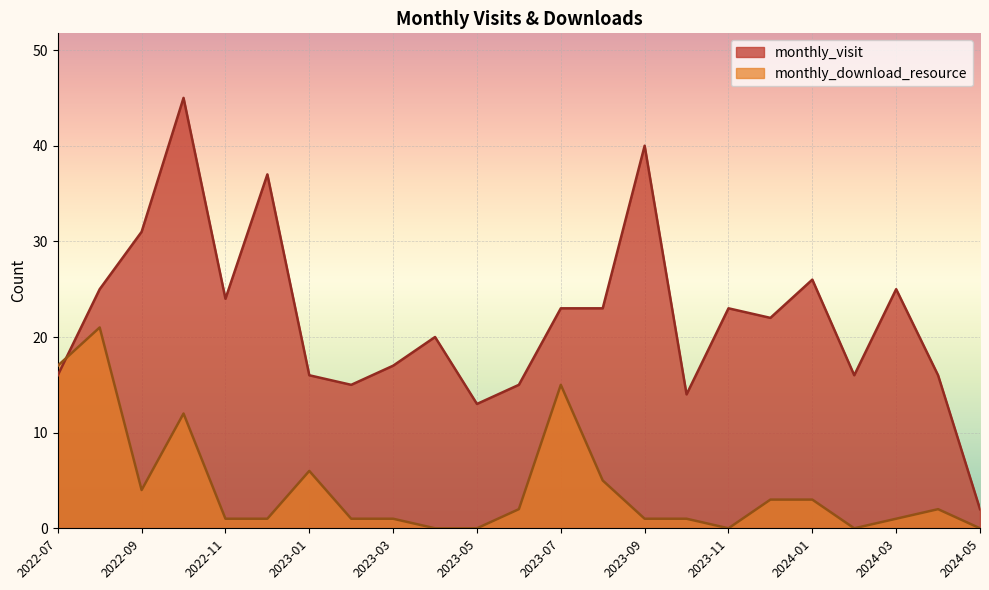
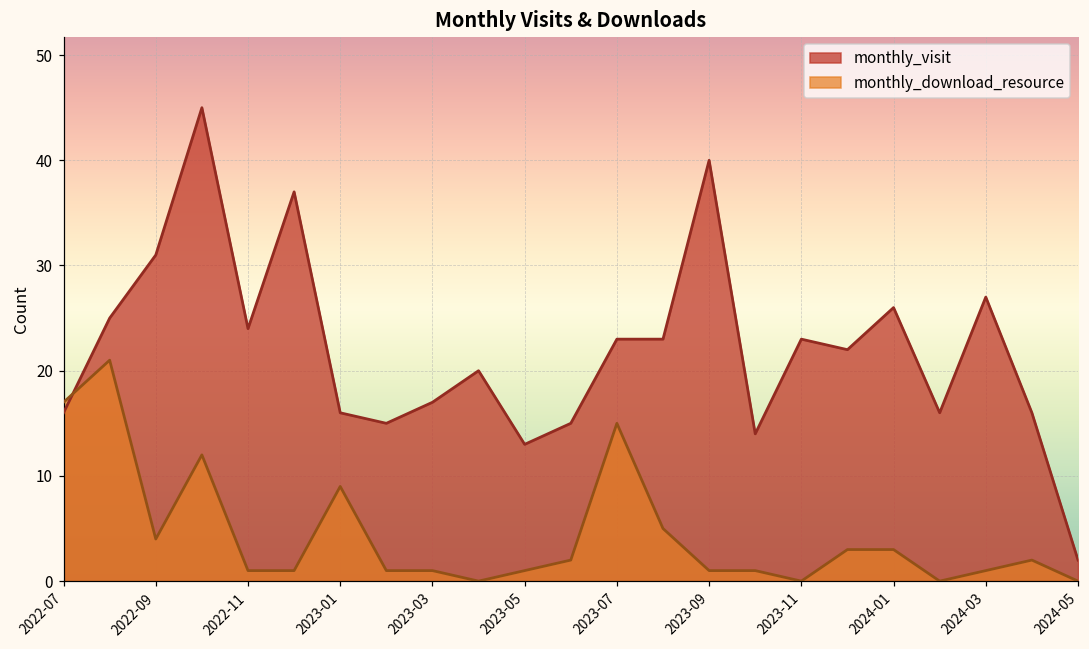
monthly_download_resource, 2023-01: 6 -> 9
monthly_download_resource, 2023-05: 0 -> 1
monthly_visit, 2024-03: 25 -> 27
